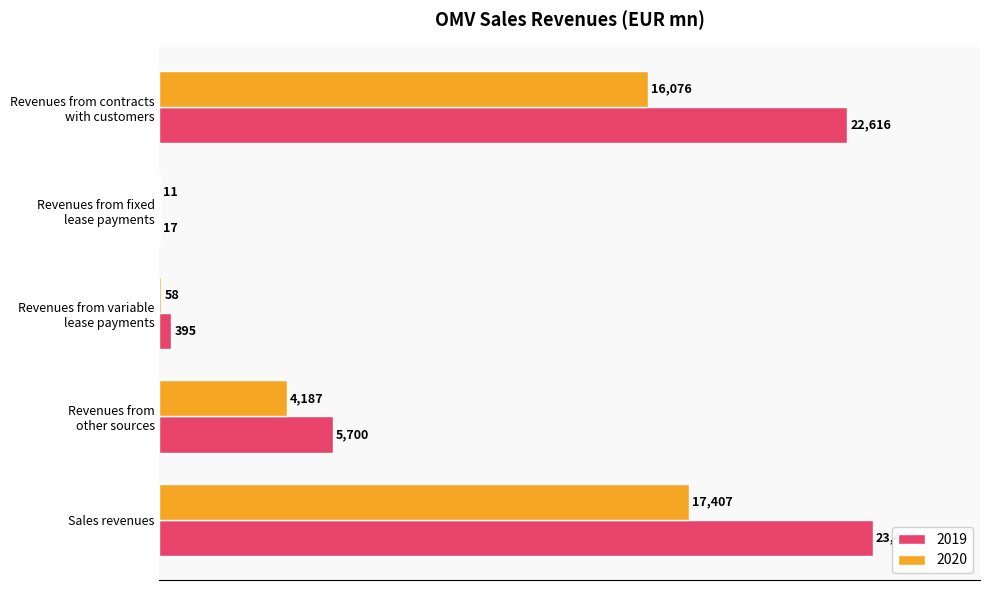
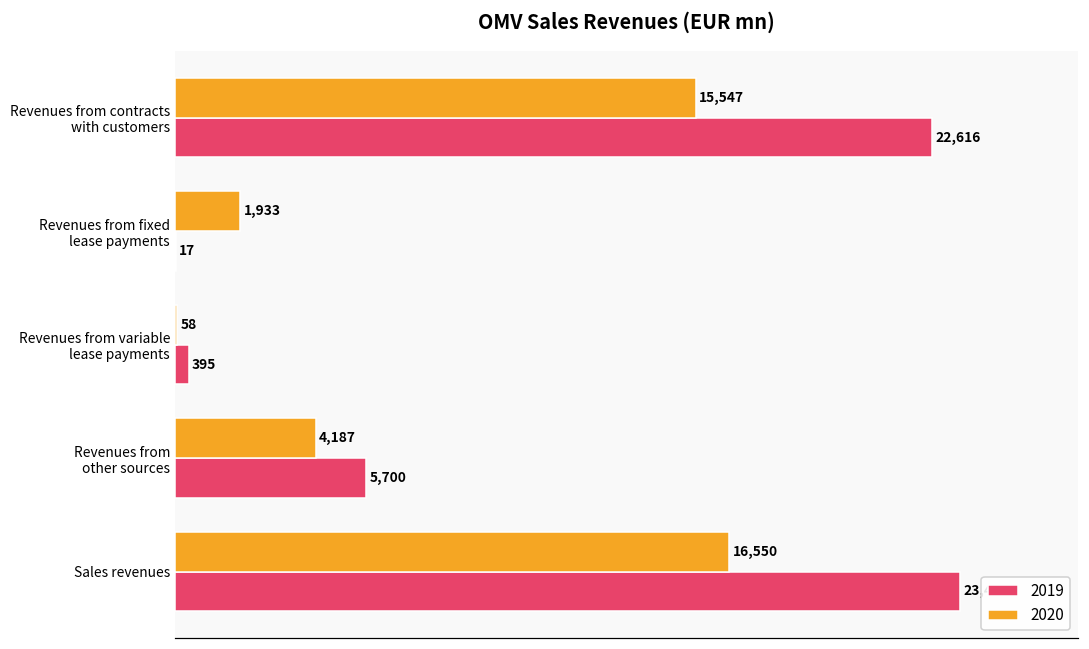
2020, Revenues from contracts with customers: 16,076 -> 15,547
2020, Revenues from fixed lease payments: 11 -> 1,933
2020, Sales revenues: 17,407 -> 16,550
